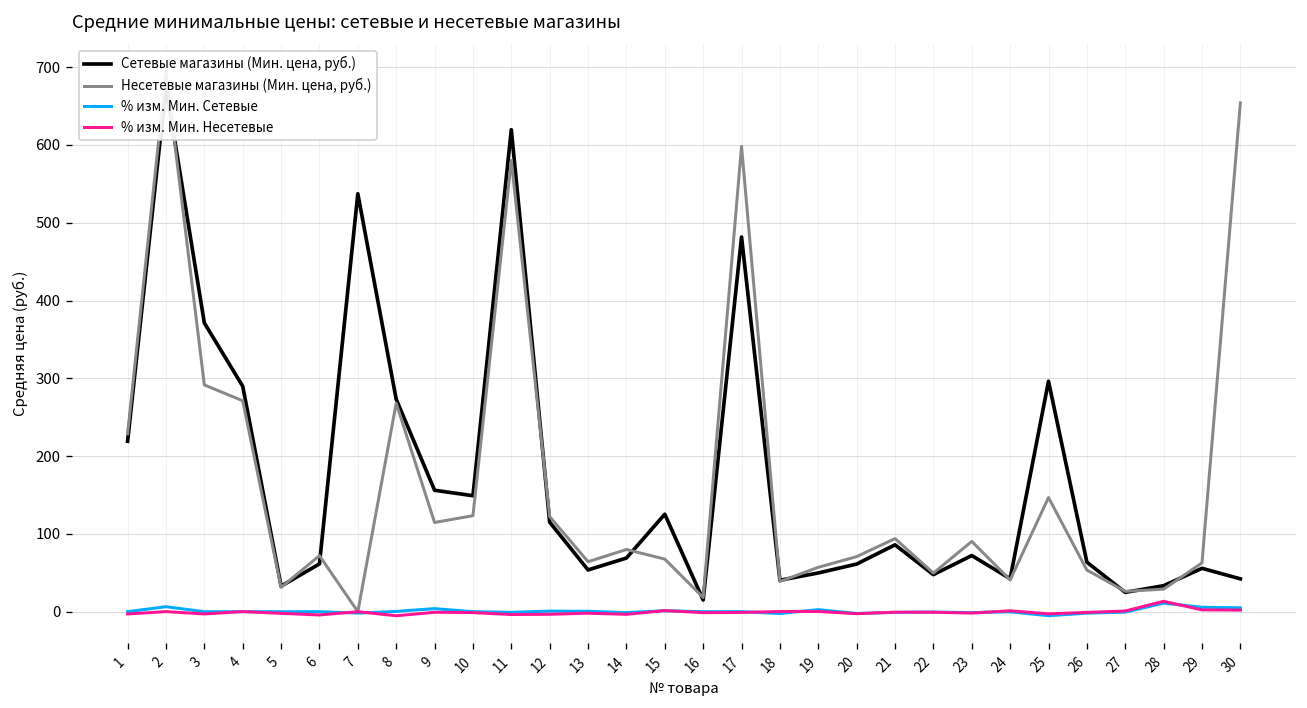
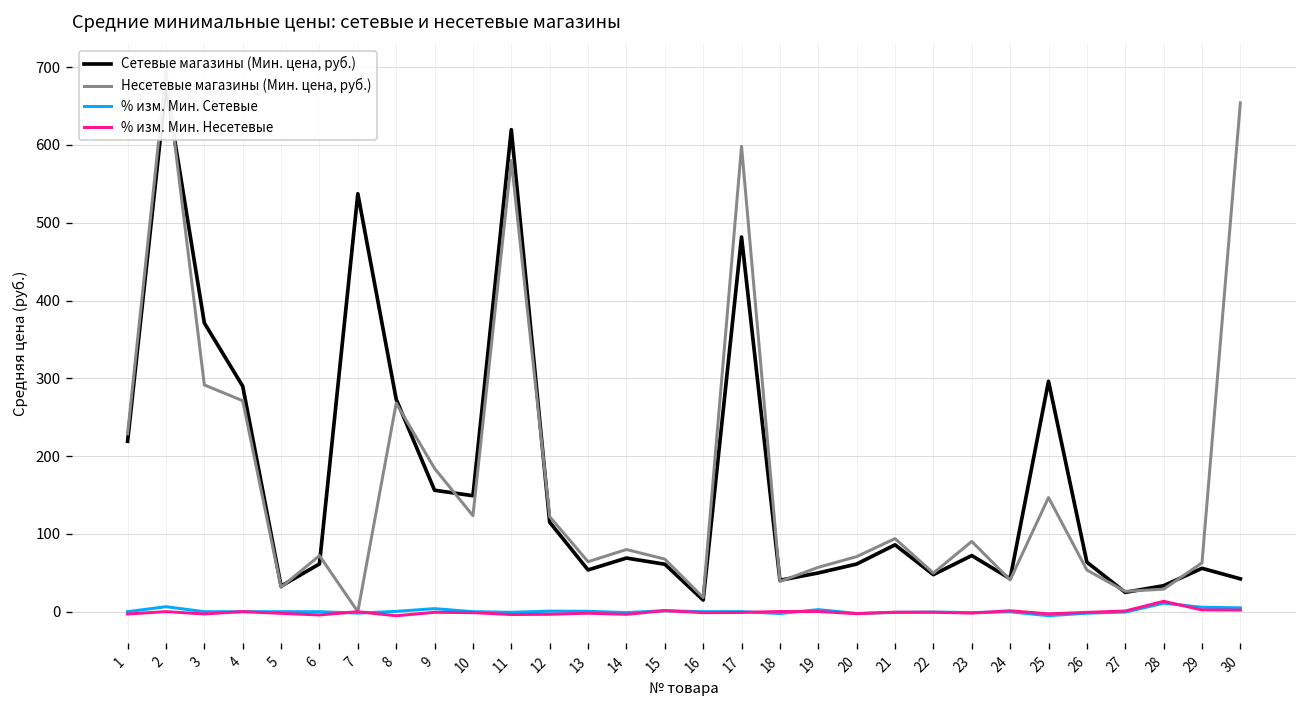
Несетевые магазины (Мин. цена, руб.), 9: 110 -> 180
Сетевые магазины (Мин. цена, руб.), 15: 130 -> 60
